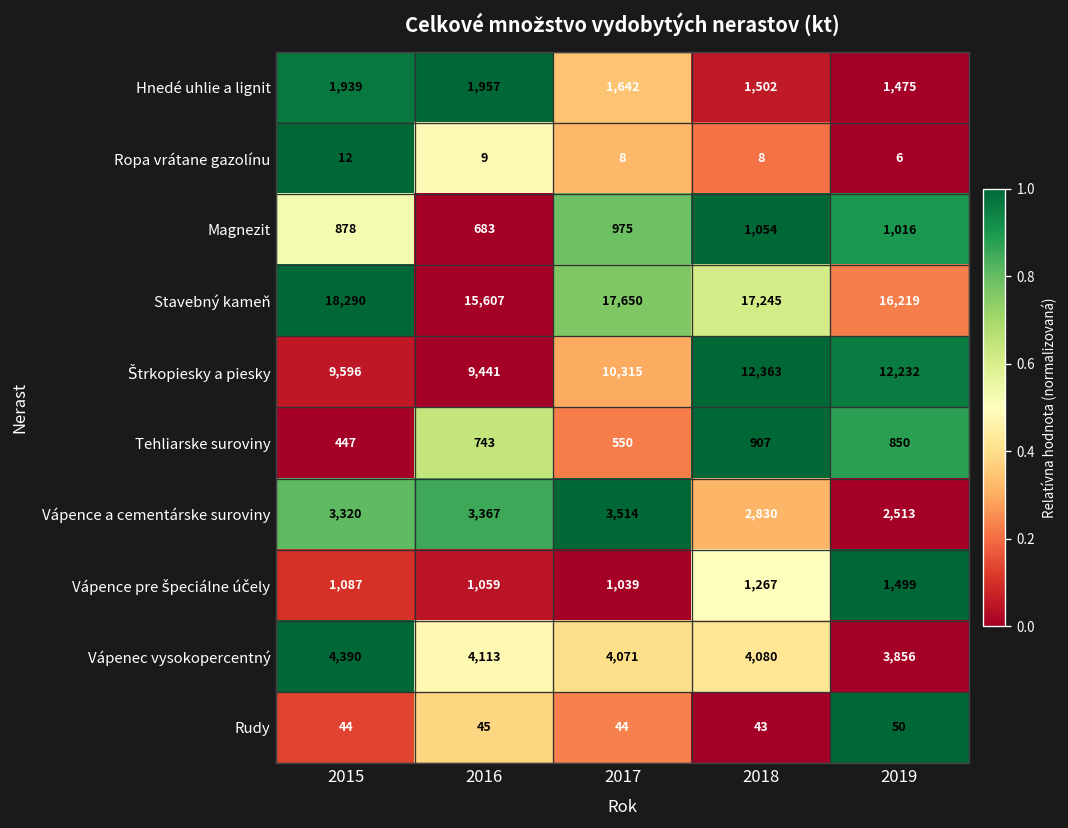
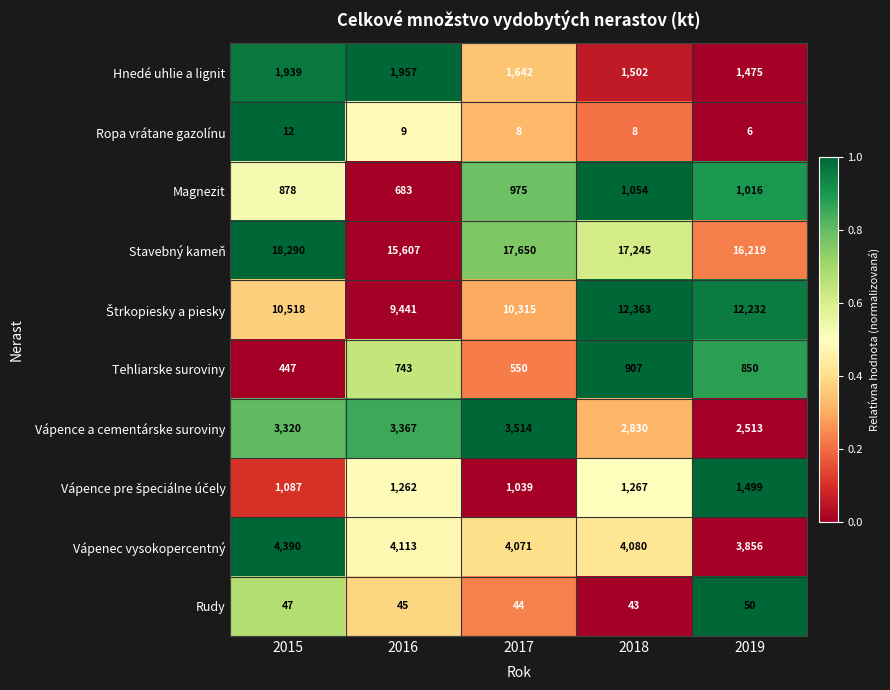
Štrkopiesky a piesky, 2015: 9,596 -> 10,518
Vápence pre špeciálne účely, 2016: 1,059 -> 1,262
Rudy, 2015: 44 -> 47
